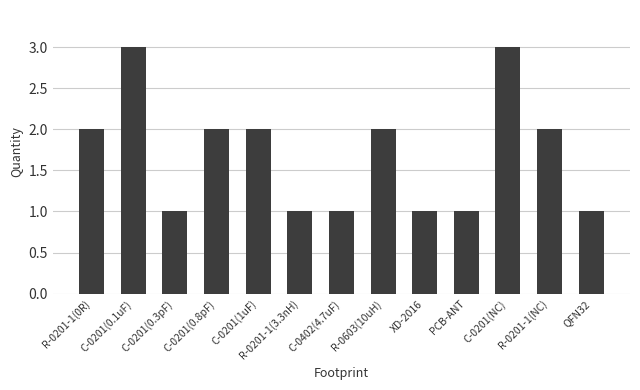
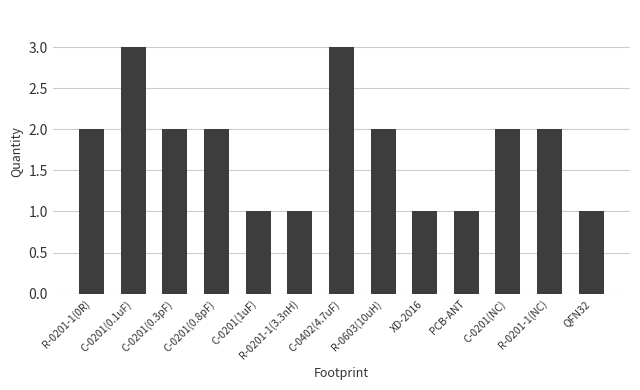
C-0201(0.3pF): 1 -> 2
C-0201(1uF): 2 -> 1
C-0402(4.7uF): 1 -> 3
C-0201(NC): 3 -> 2
